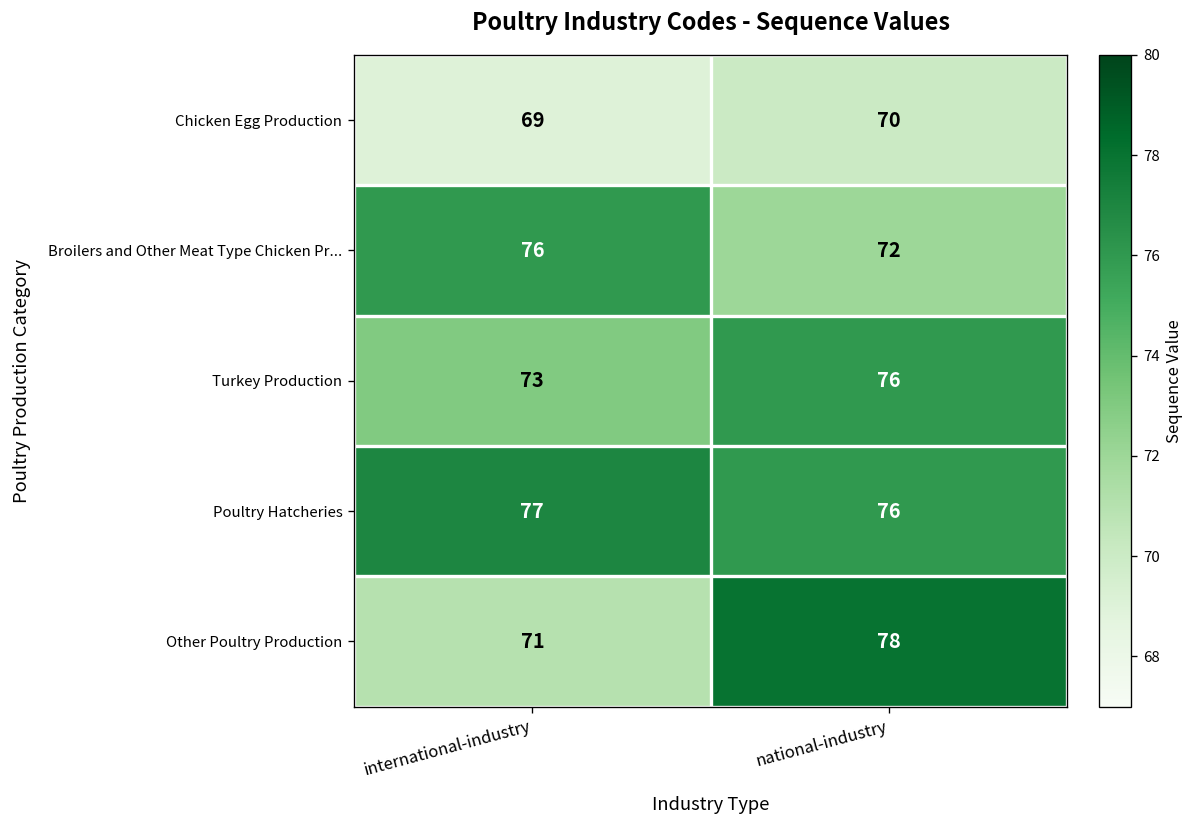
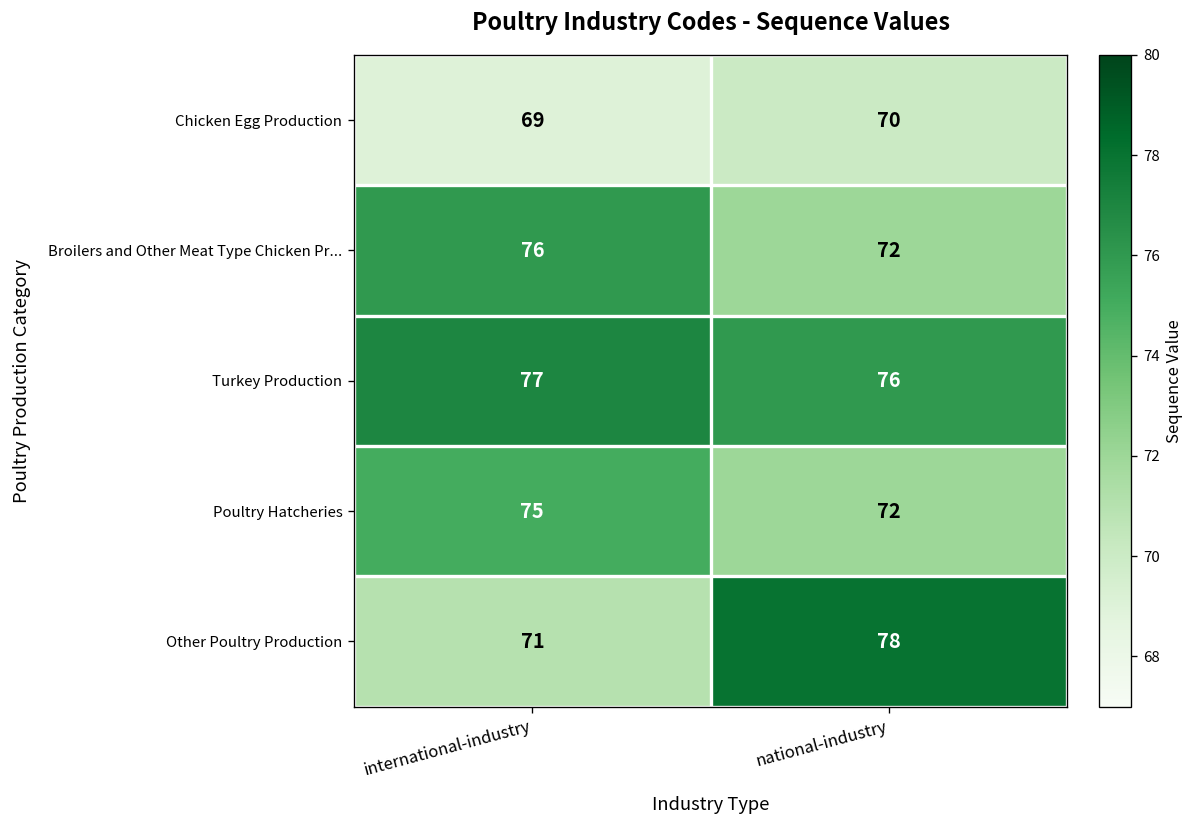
Turkey Production, international-industry: 73 -> 77
Poultry Hatcheries, international-industry: 77 -> 75
Poultry Hatcheries, national-industry: 76 -> 72
